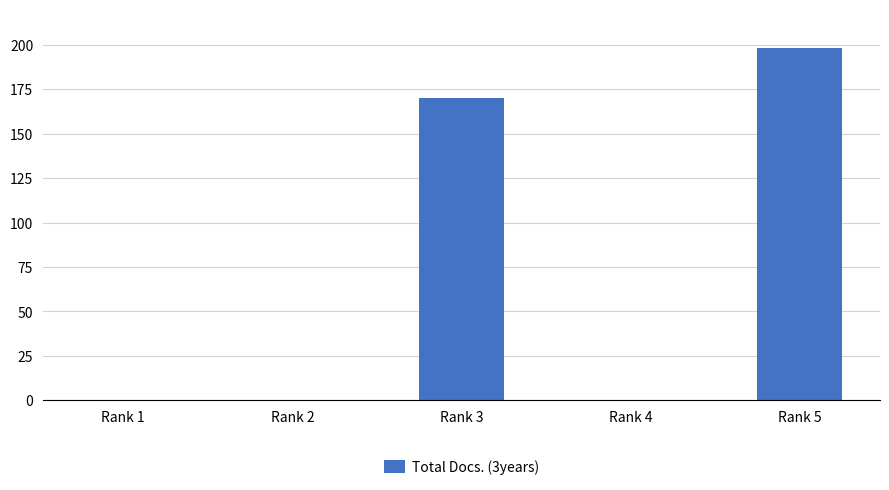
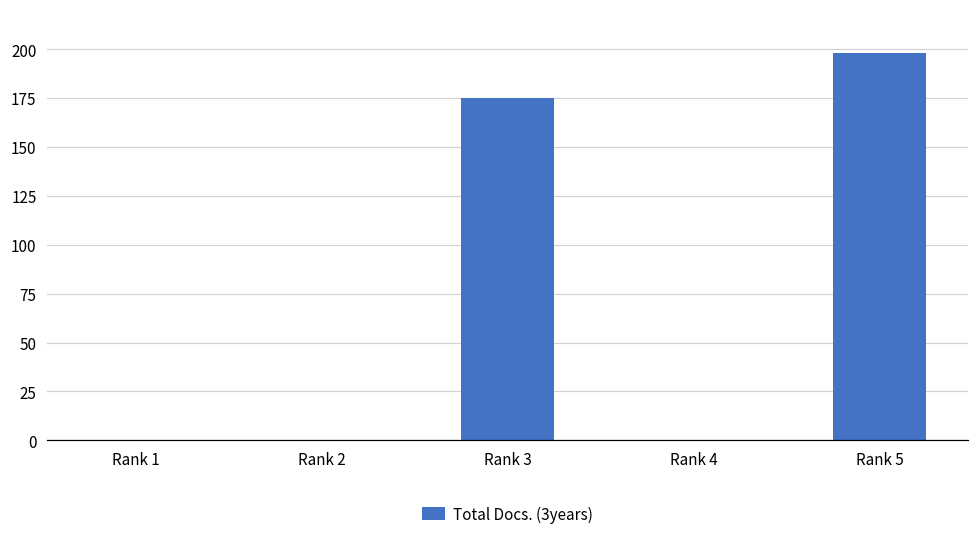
Rank 3: 170 -> 175
